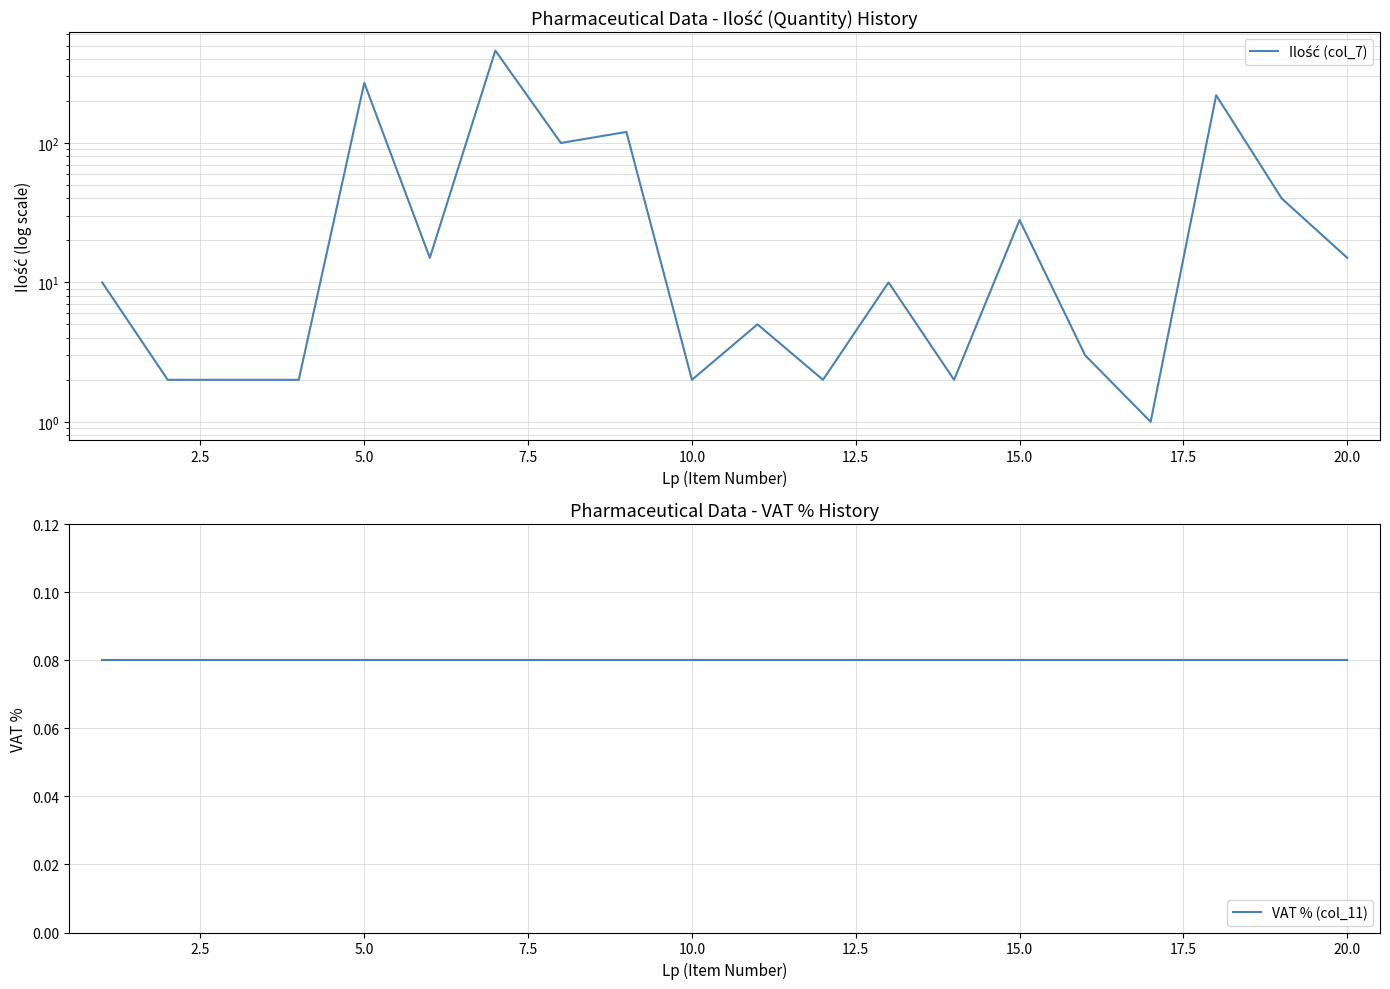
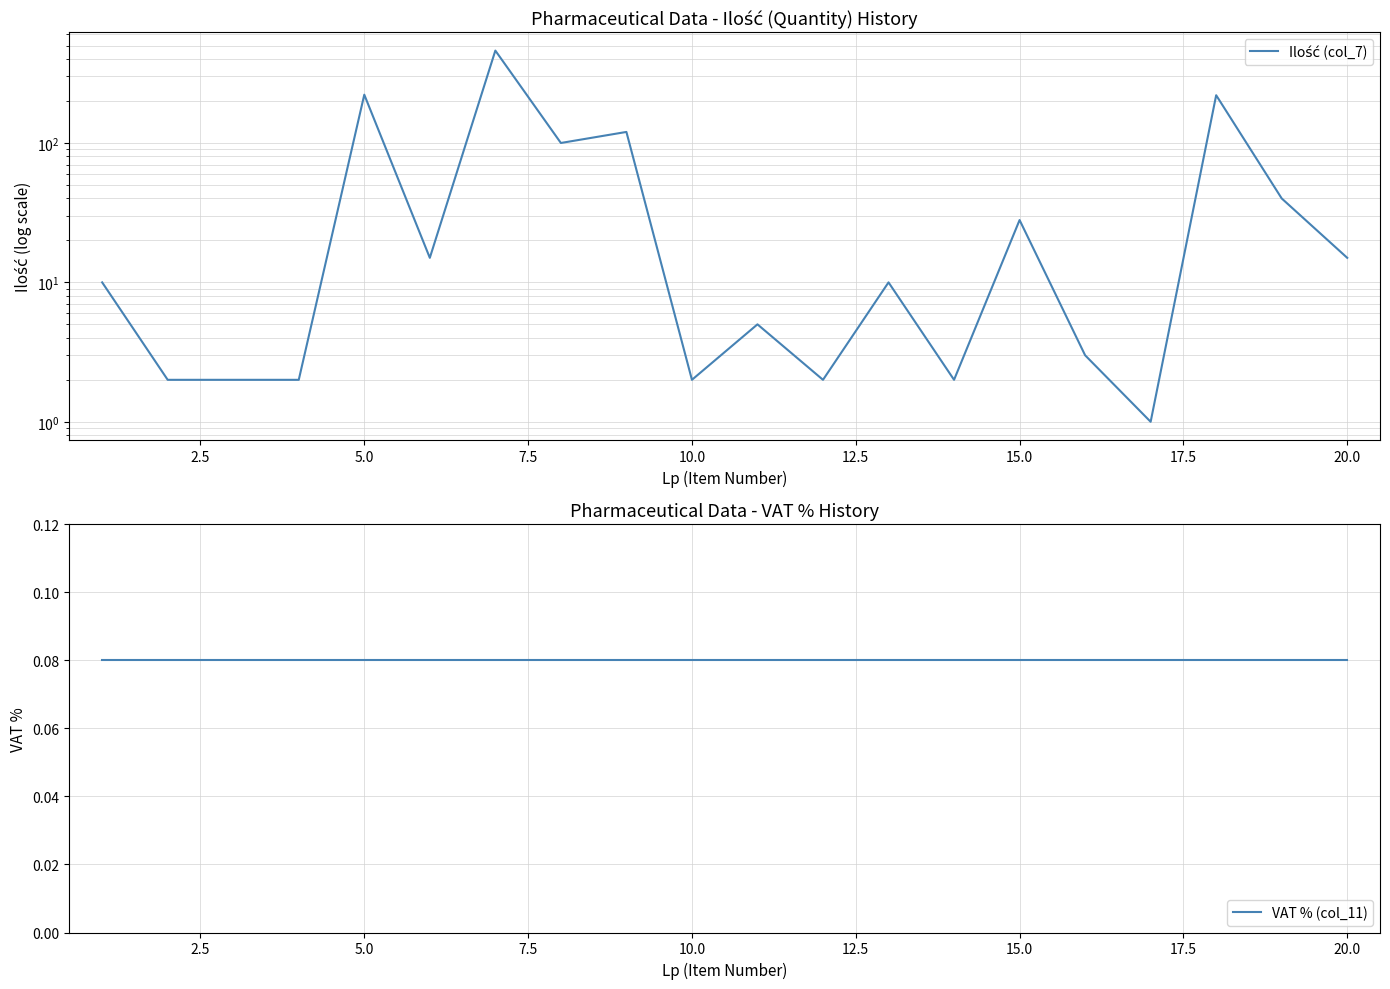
Pharmaceutical Data - Ilość (Quantity) History, 5.0: 270 -> 220
